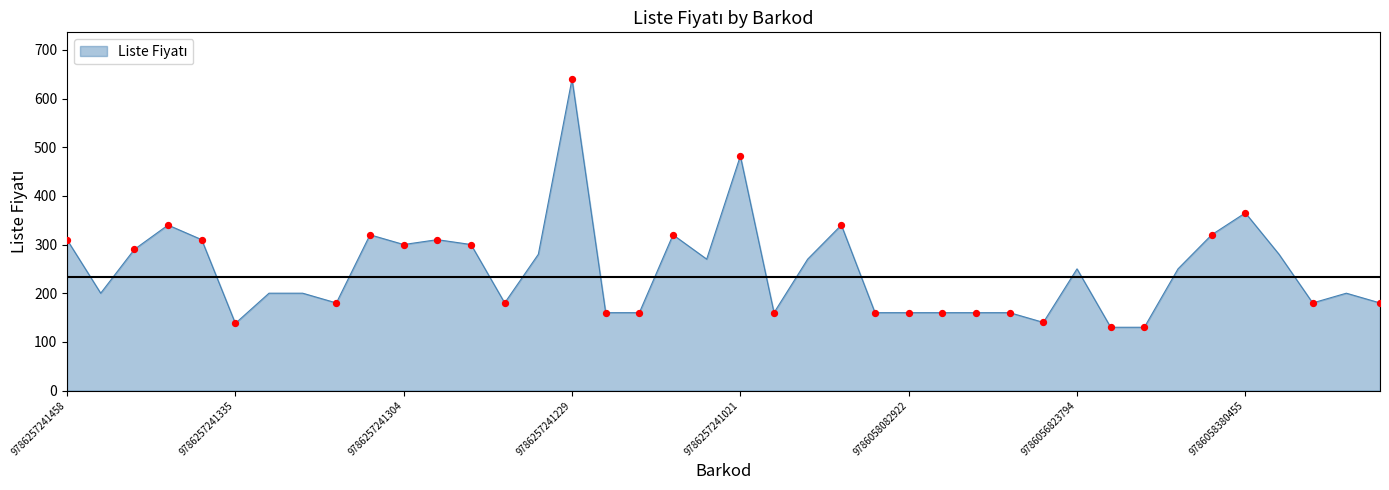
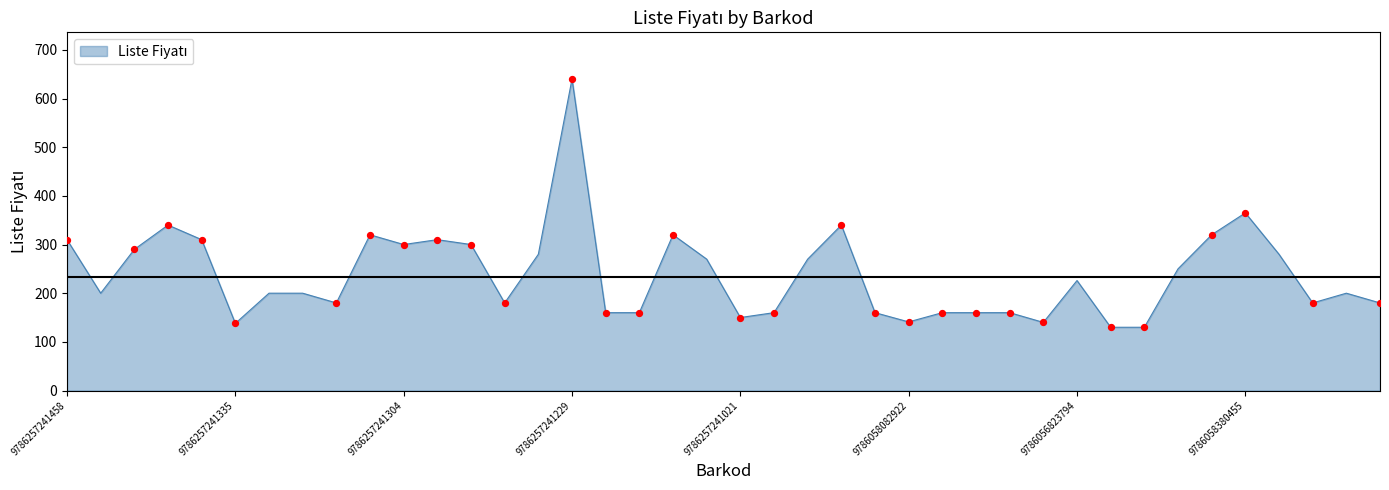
Liste Fiyatı, 9786257241021: 480 -> 150
Liste Fiyatı, 9786058082922: 160 -> 140
Liste Fiyatı, 9786056823794: 250 -> 230
